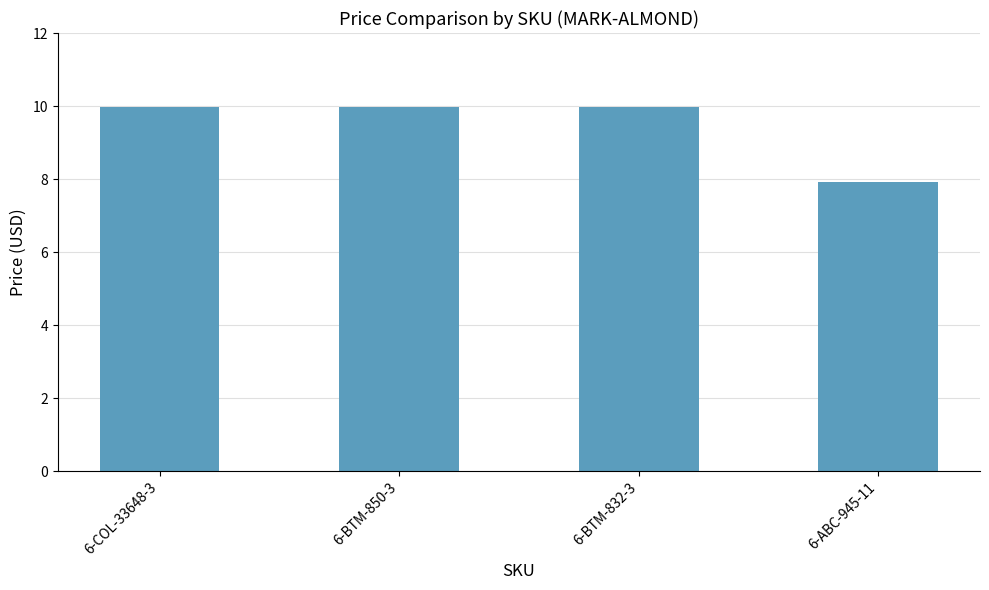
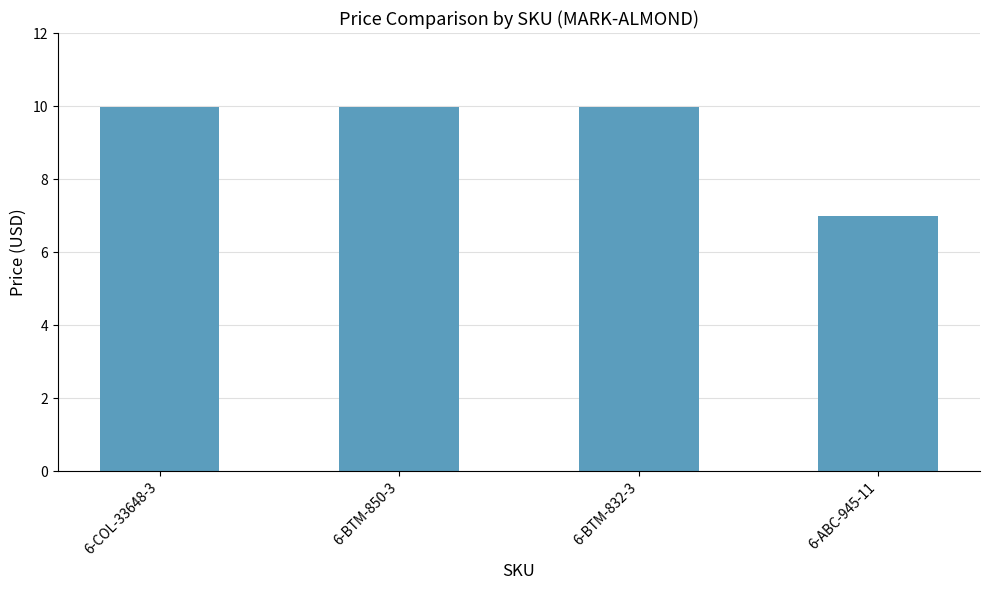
6-ABC-945-11: 7.9 -> 7.0
